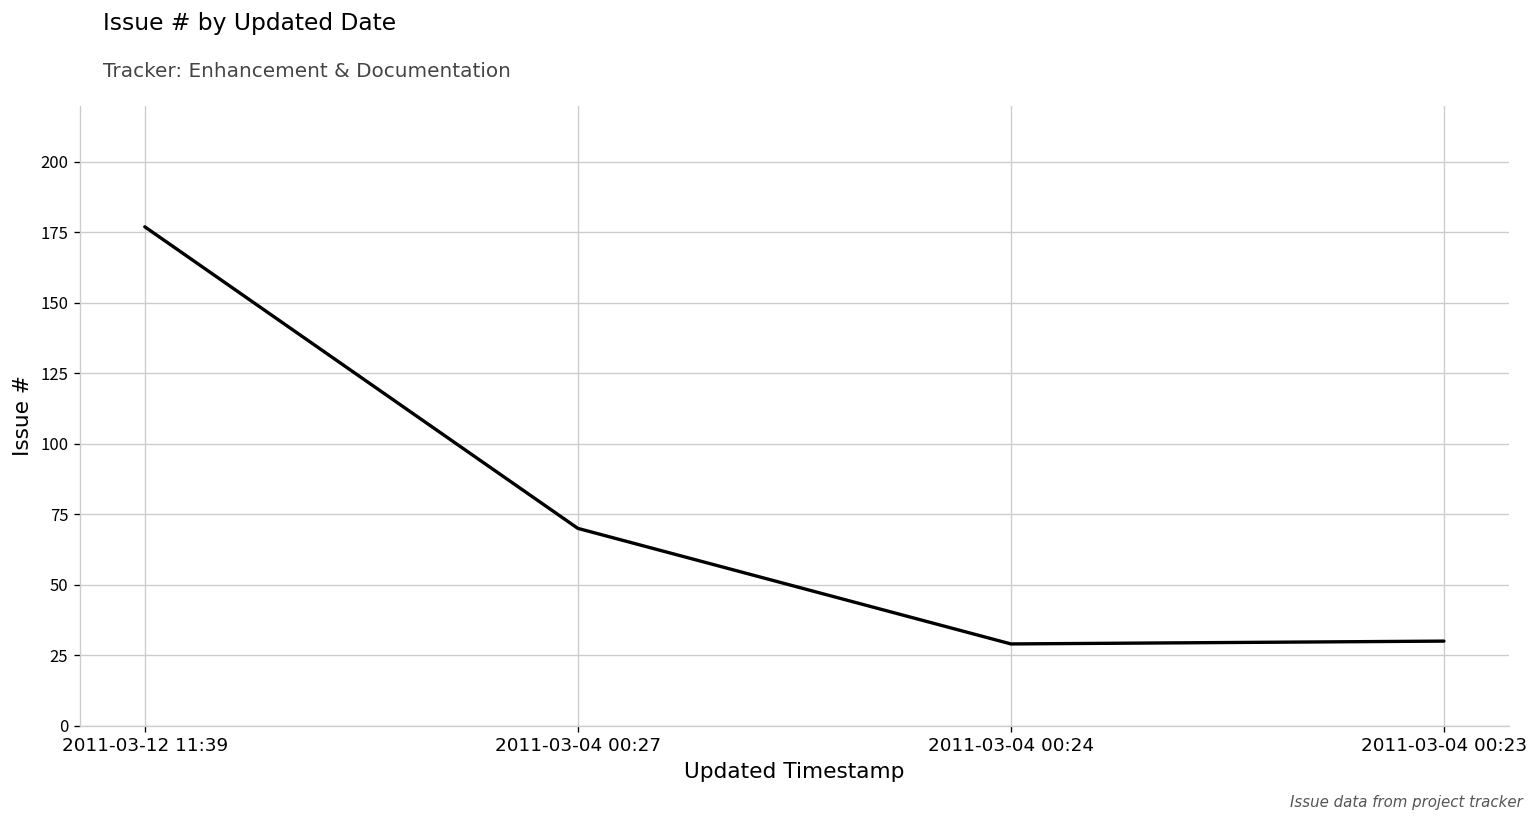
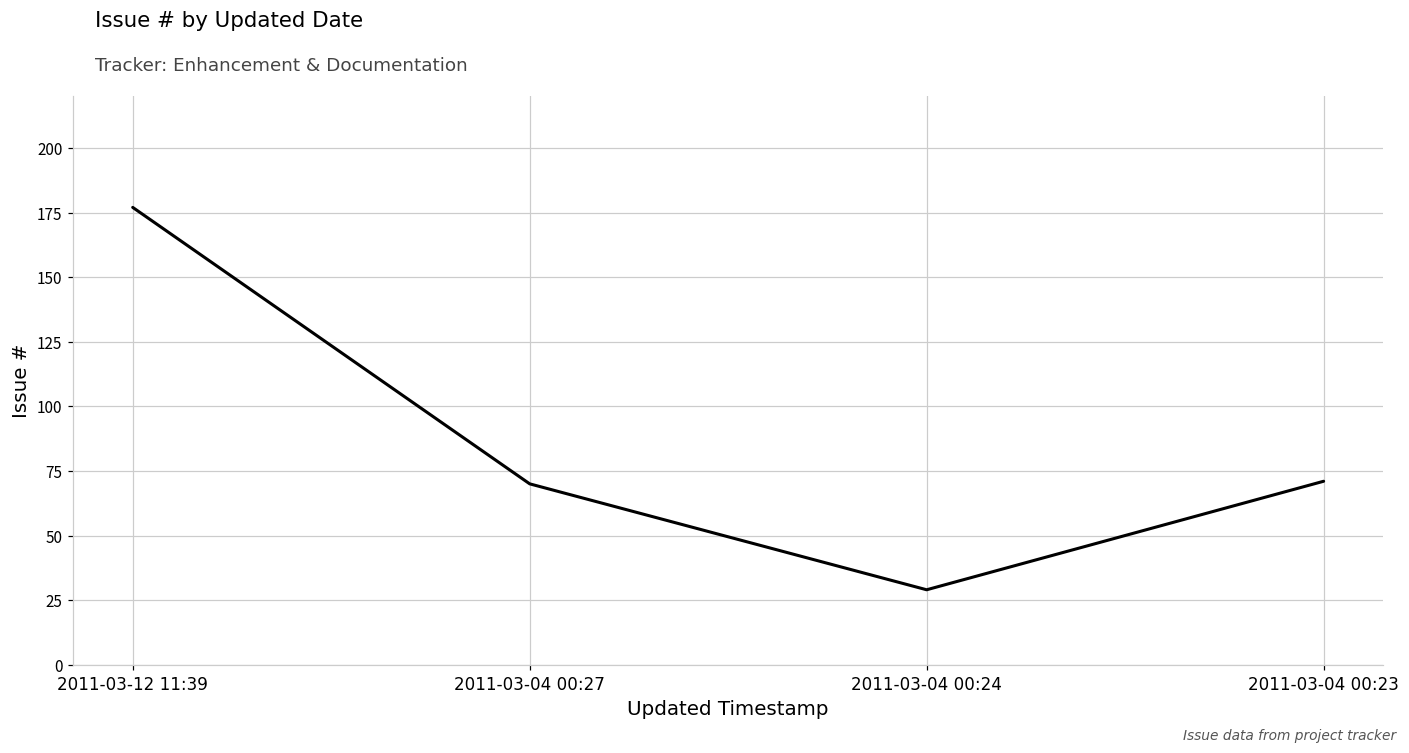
2011-03-04 00:23: 30 -> 71
